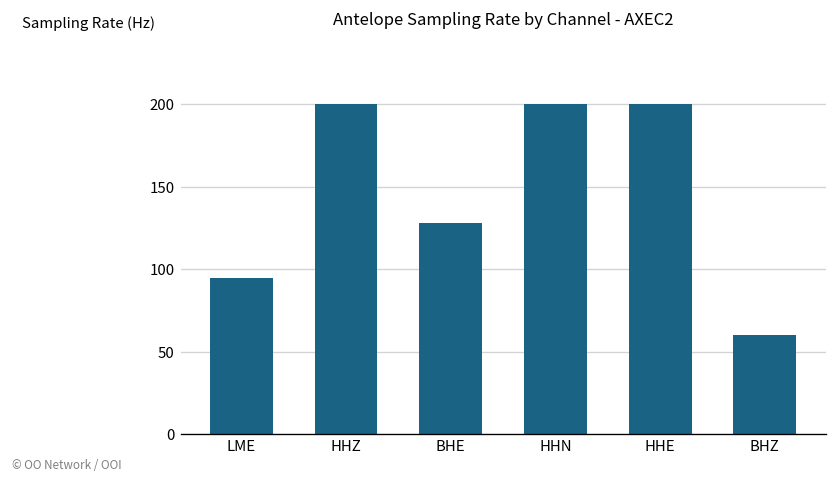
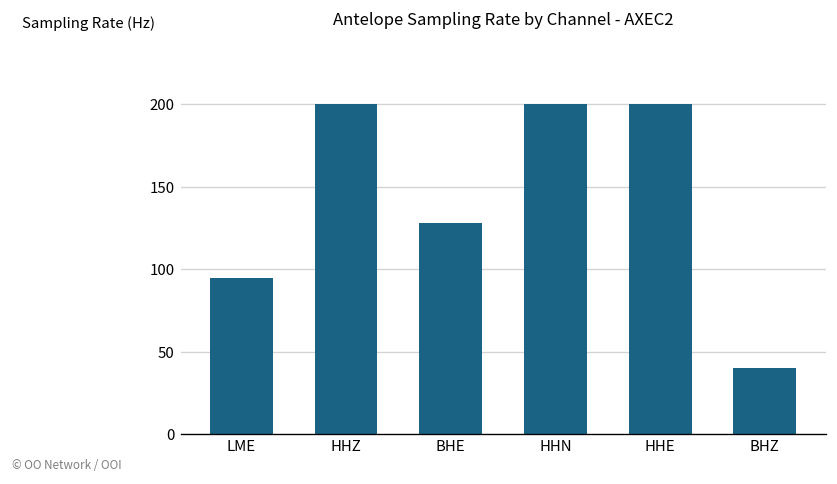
BHZ: 60 -> 40
